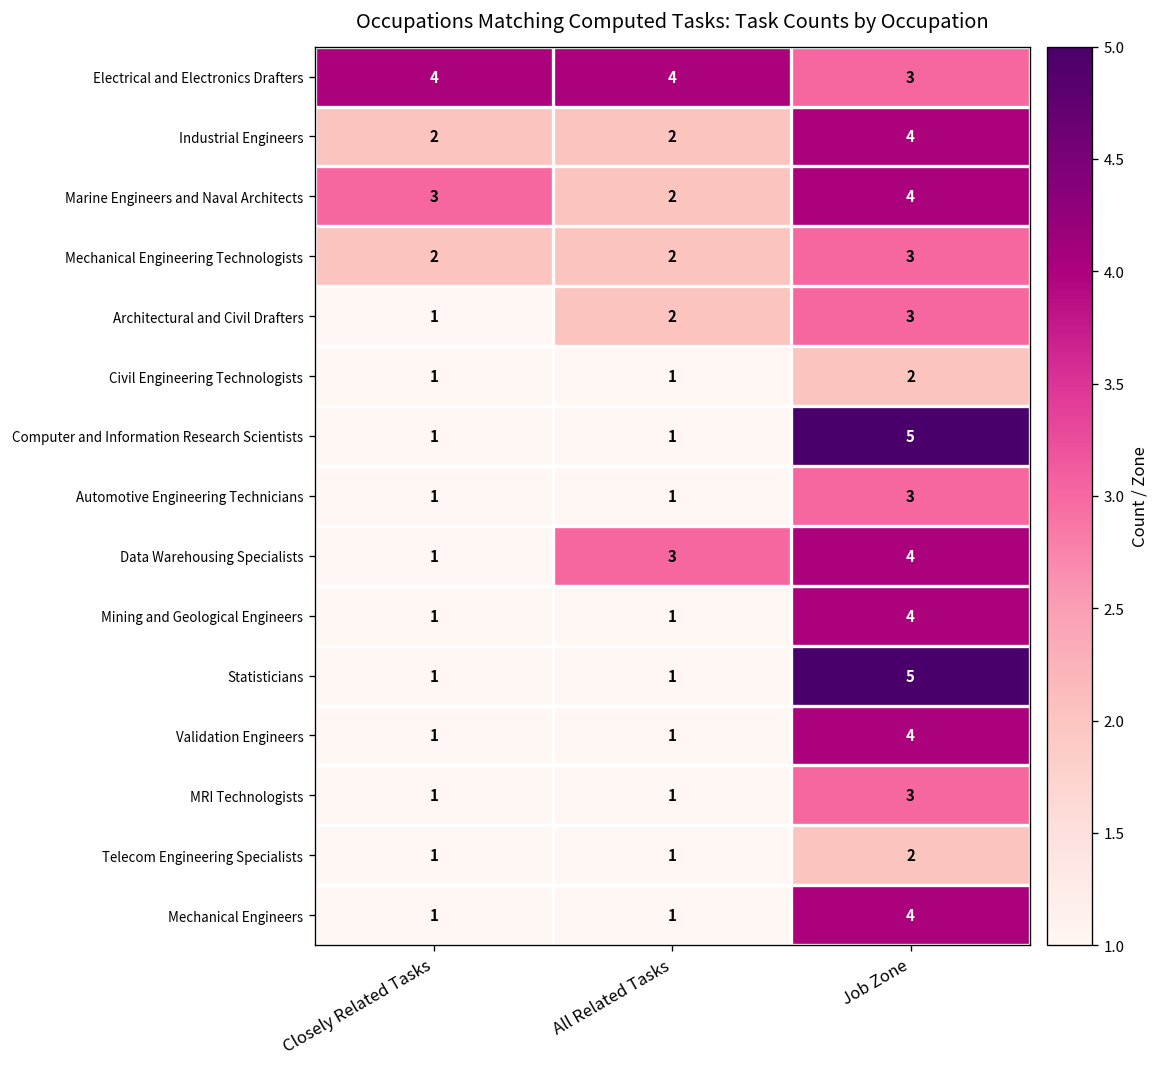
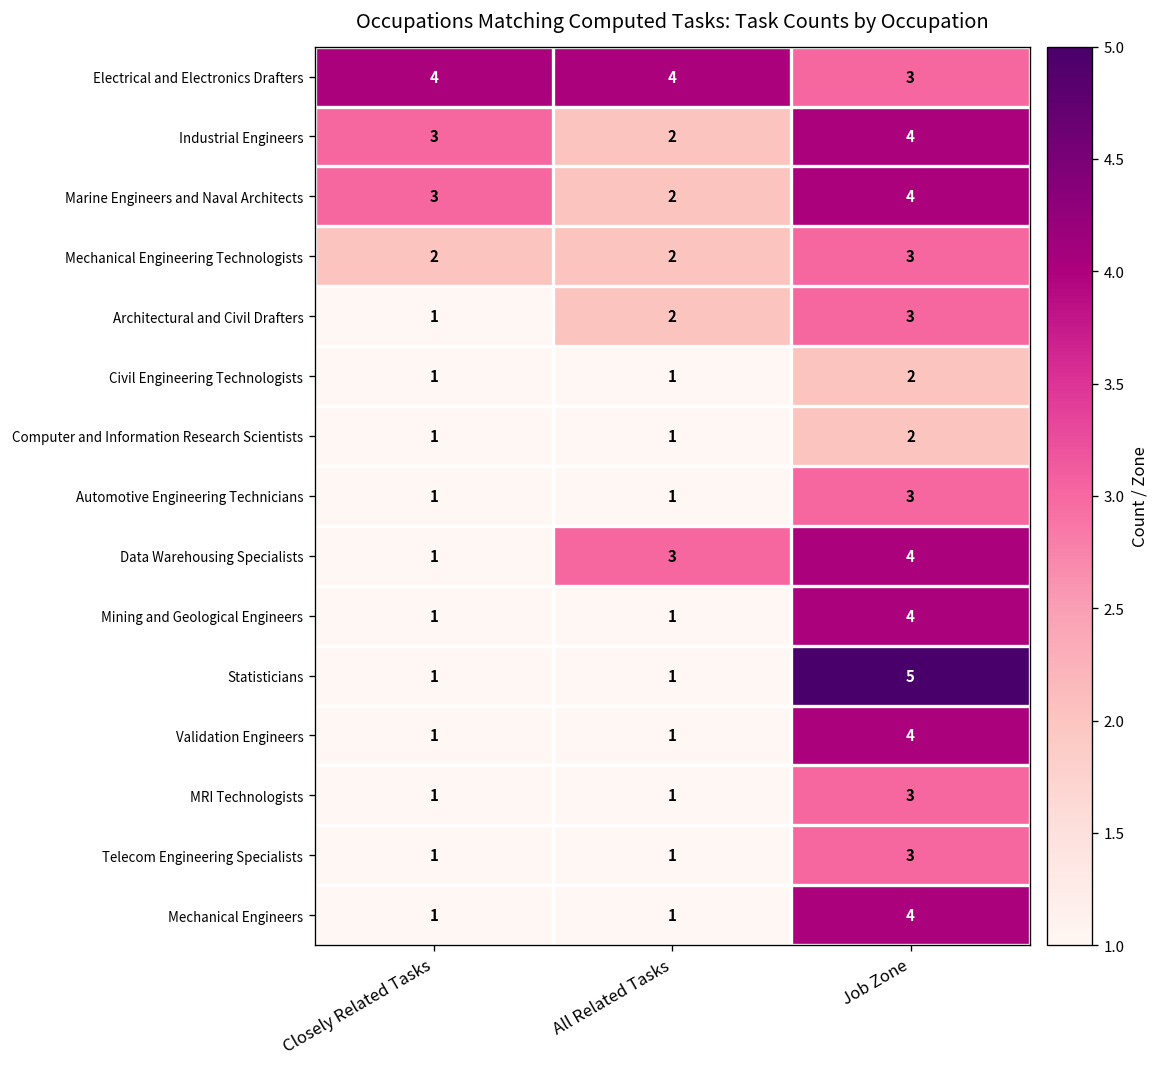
Industrial Engineers, Closely Related Tasks: 2 -> 3
Computer and Information Research Scientists, Job Zone: 5 -> 2
Telecom Engineering Specialists, Job Zone: 2 -> 3
